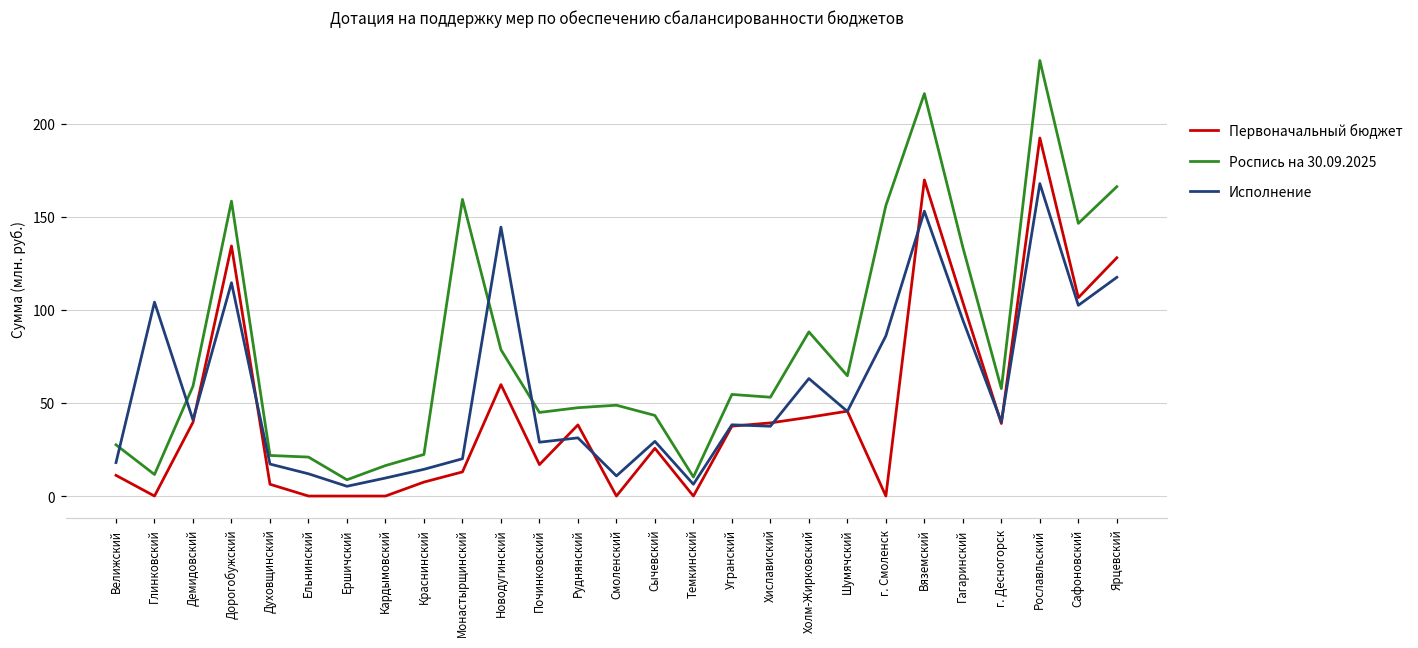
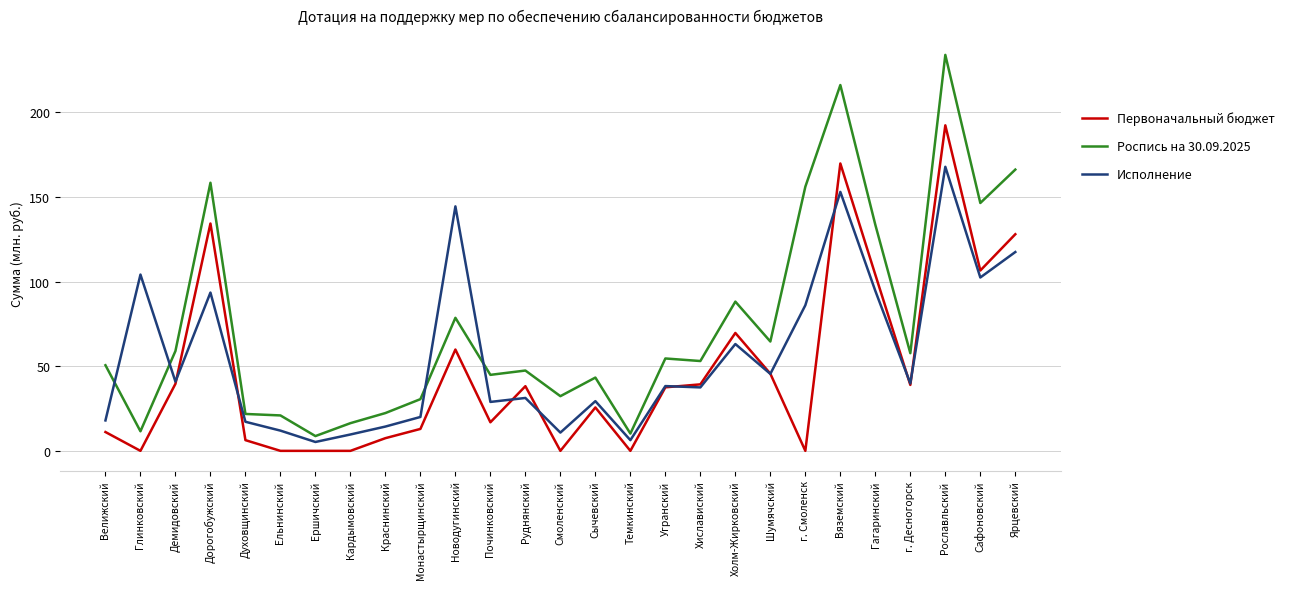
Роспись на 30.09.2025, Велижский: 28 -> 51
Исполнение, Дорогобужский: 115 -> 94
Роспись на 30.09.2025, Монастырщинский: 159 -> 31
Роспись на 30.09.2025, Смоленский: 49 -> 32
Первоначальный бюджет, Холм-Жирковский: 42 -> 70
